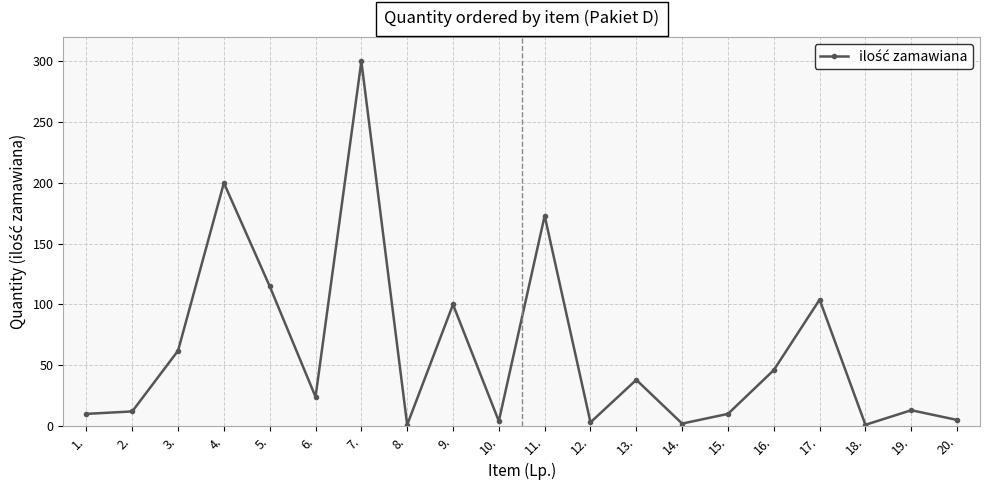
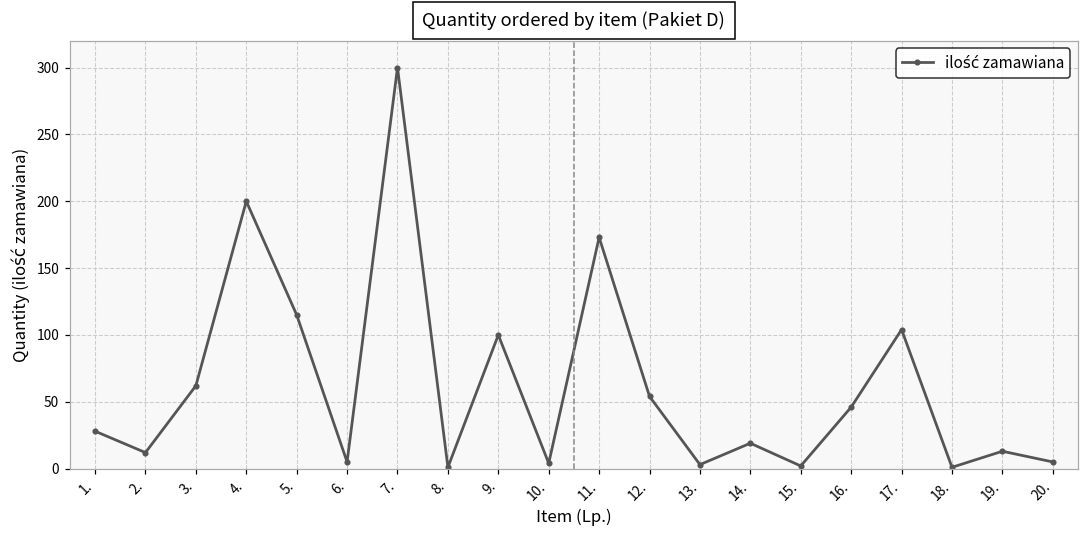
1.: 10 -> 28
6.: 24 -> 5
12.: 3 -> 54
13.: 38 -> 3
14.: 2 -> 19
15.: 10 -> 2
